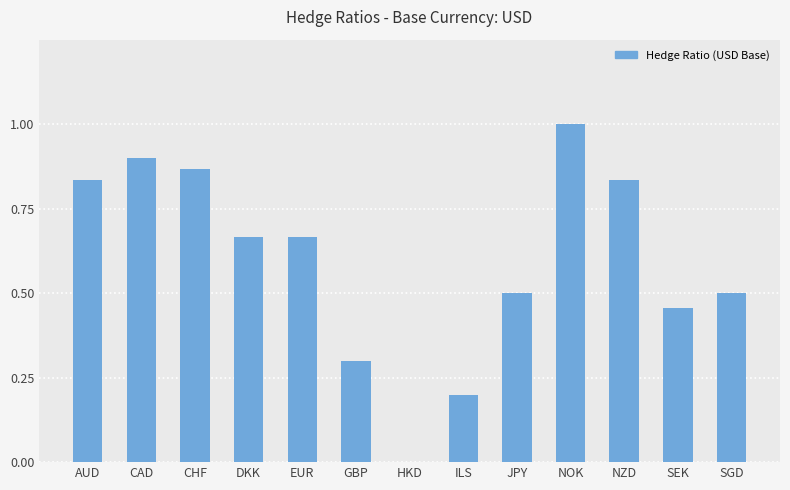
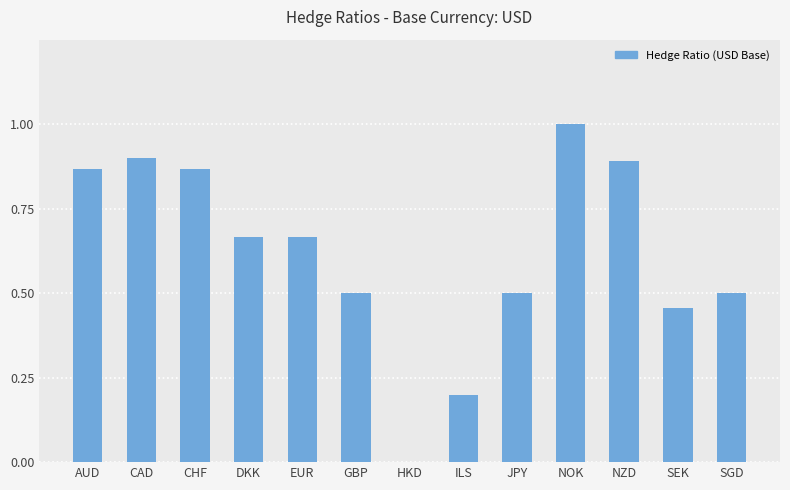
AUD: 0.83 -> 0.87
GBP: 0.3 -> 0.5
NZD: 0.83 -> 0.89
